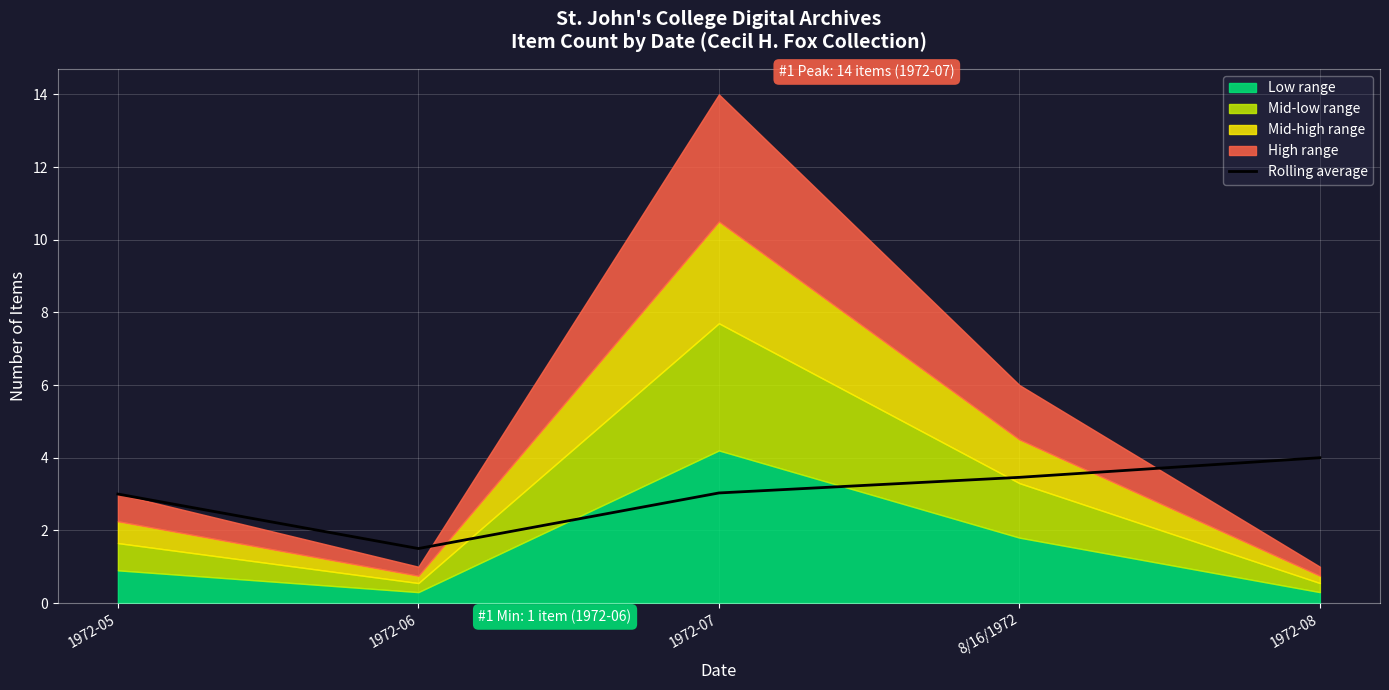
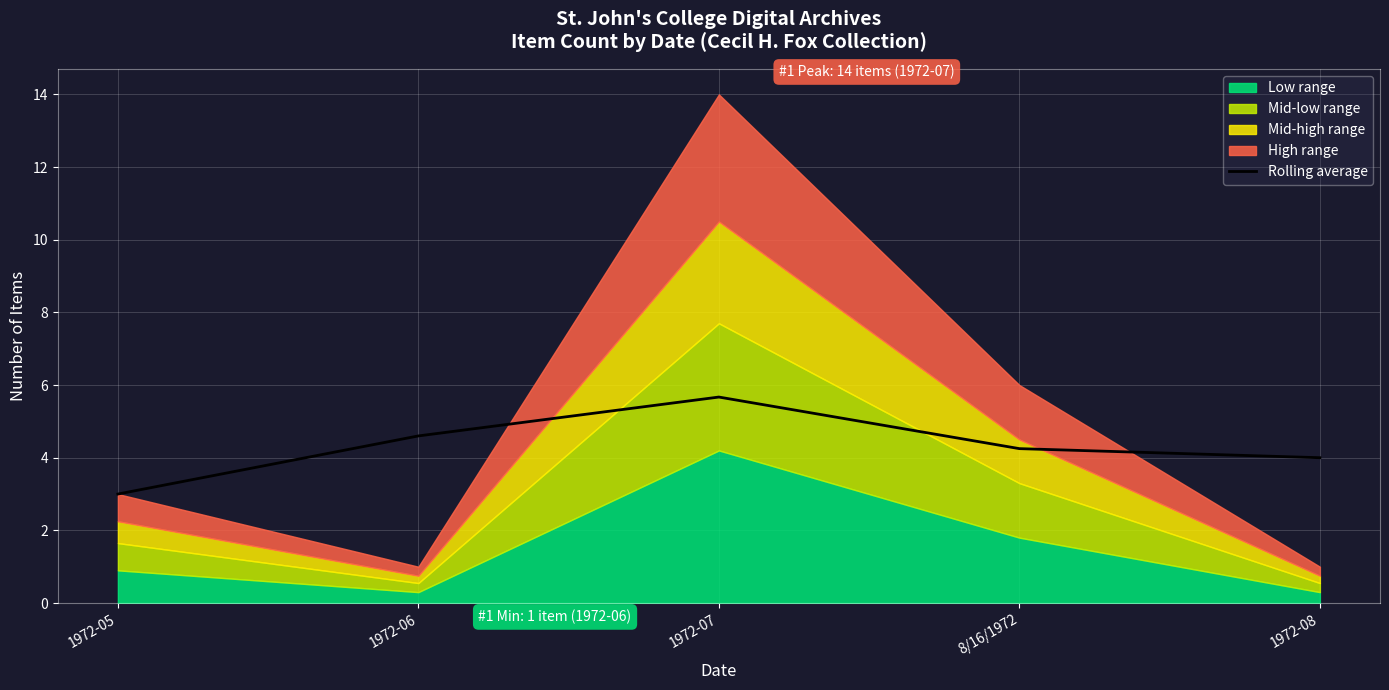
Rolling average, 1972-06: 1.5 -> 4.6
Rolling average, 1972-07: 3.0 -> 5.7
Rolling average, 8/16/1972: 3.5 -> 4.3
